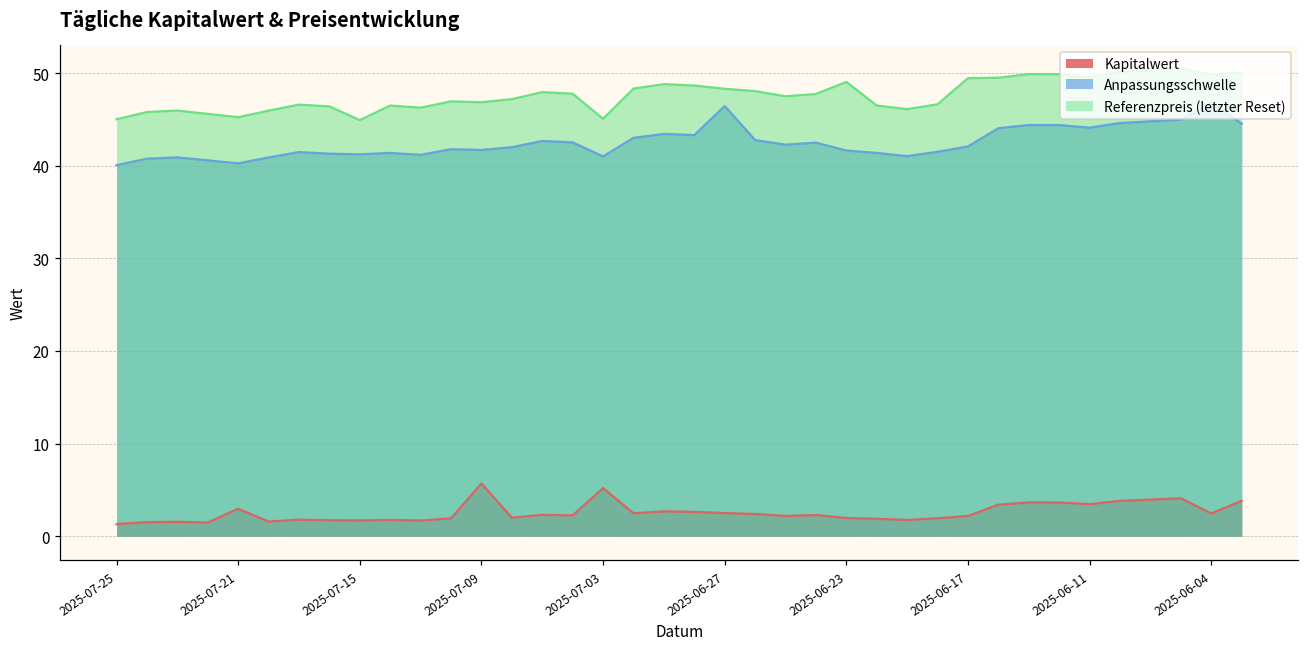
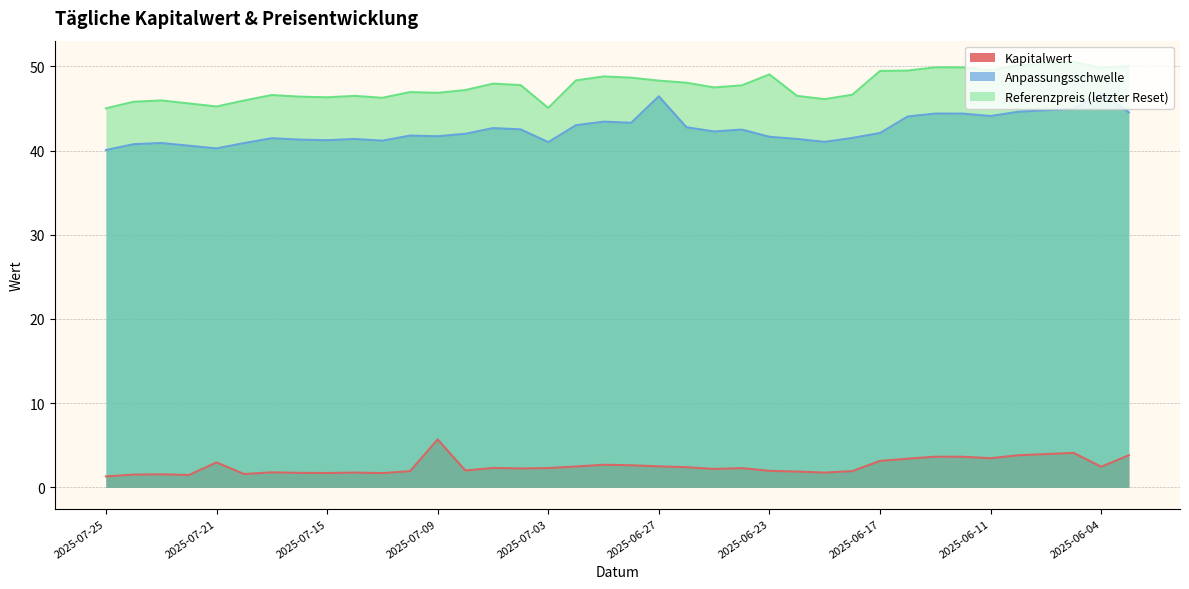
Referenzpreis (letzter Reset), 2025-07-15: 45 -> 46
Kapitalwert, 2025-07-03: 5 -> 2
Kapitalwert, 2025-06-17: 2 -> 3
